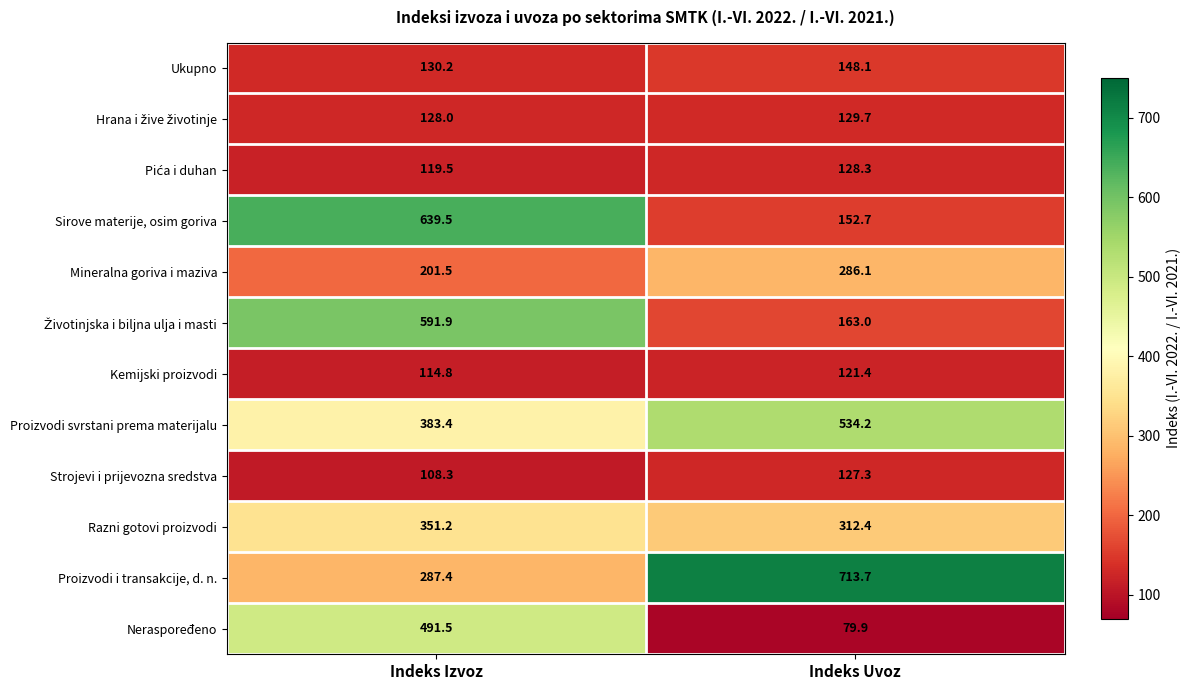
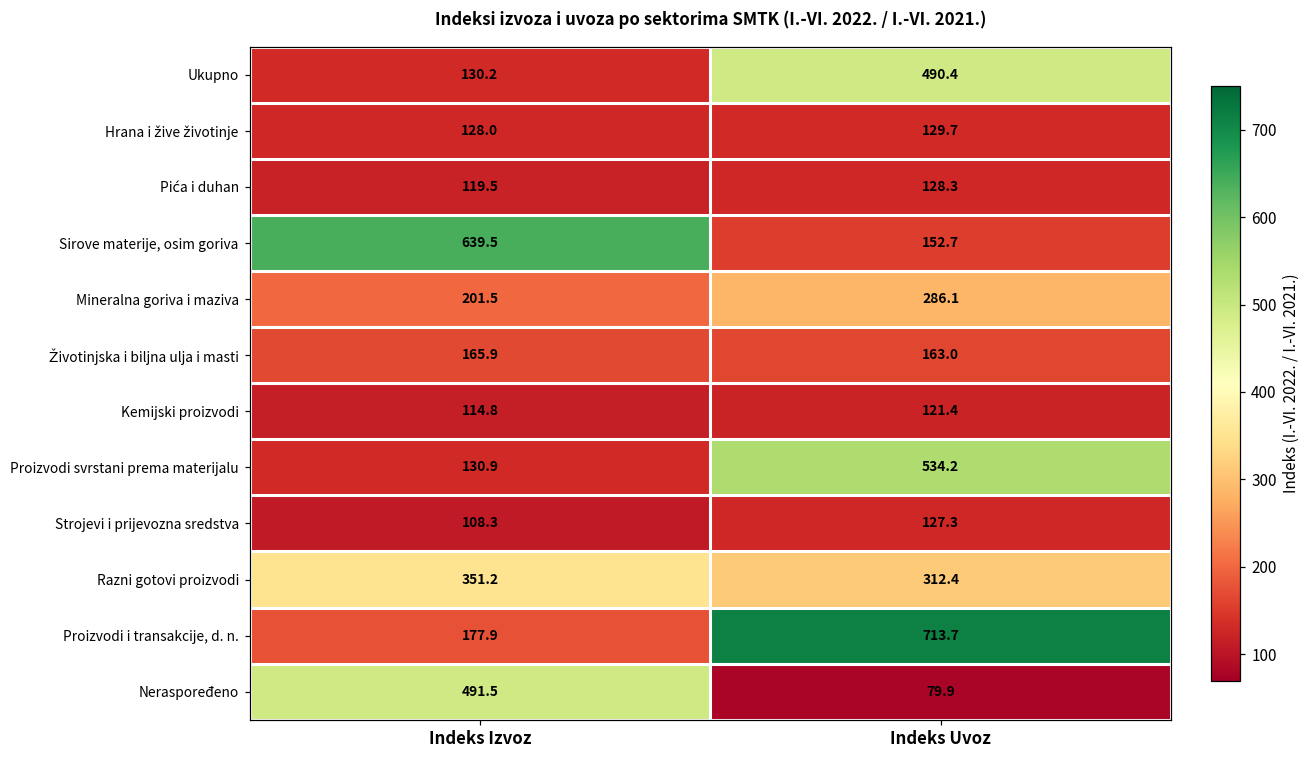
Ukupno, Indeks Uvoz: 148.1 -> 490.4
Životinjska i biljna ulja i masti, Indeks Izvoz: 591.9 -> 165.9
Proizvodi svrstani prema materijalu, Indeks Izvoz: 383.4 -> 130.9
Proizvodi i transakcije, d. n., Indeks Izvoz: 287.4 -> 177.9
